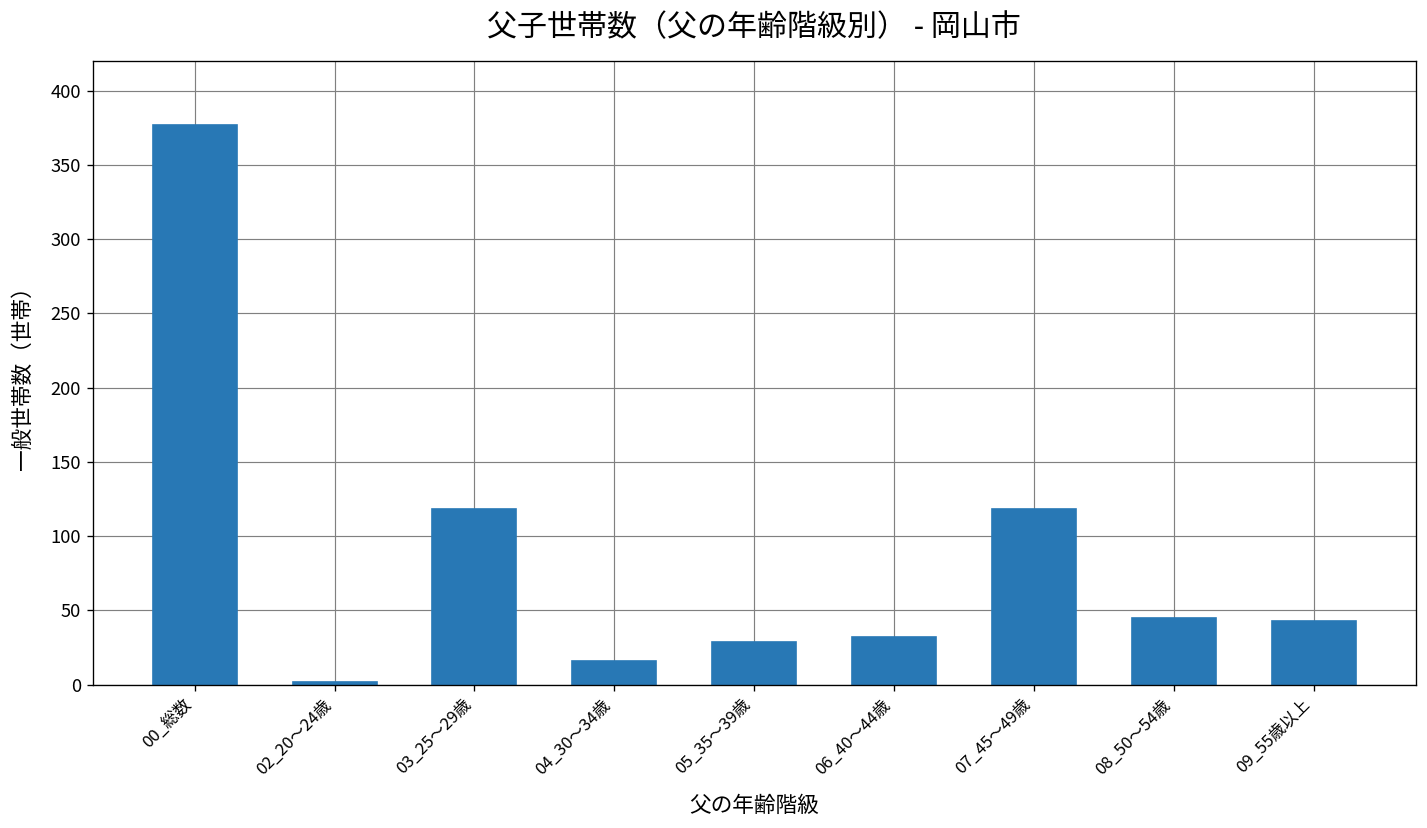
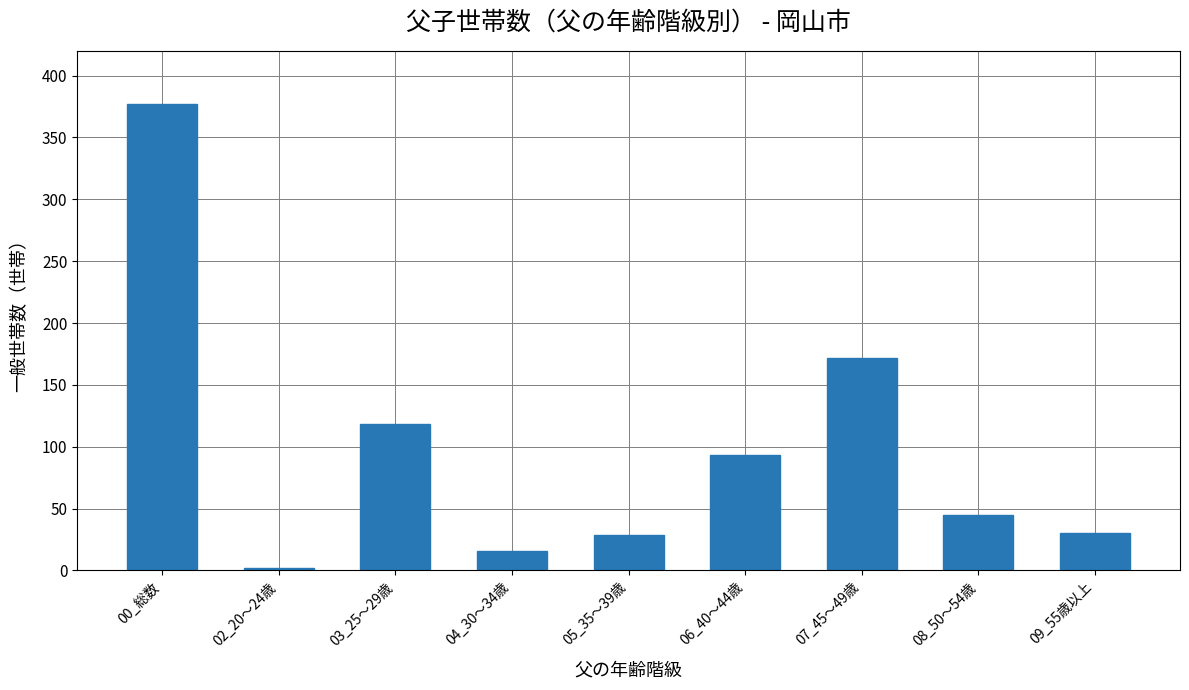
06_40～44歳: 32 -> 93
07_45～49歳: 118 -> 172
09_55歳以上: 43 -> 30
